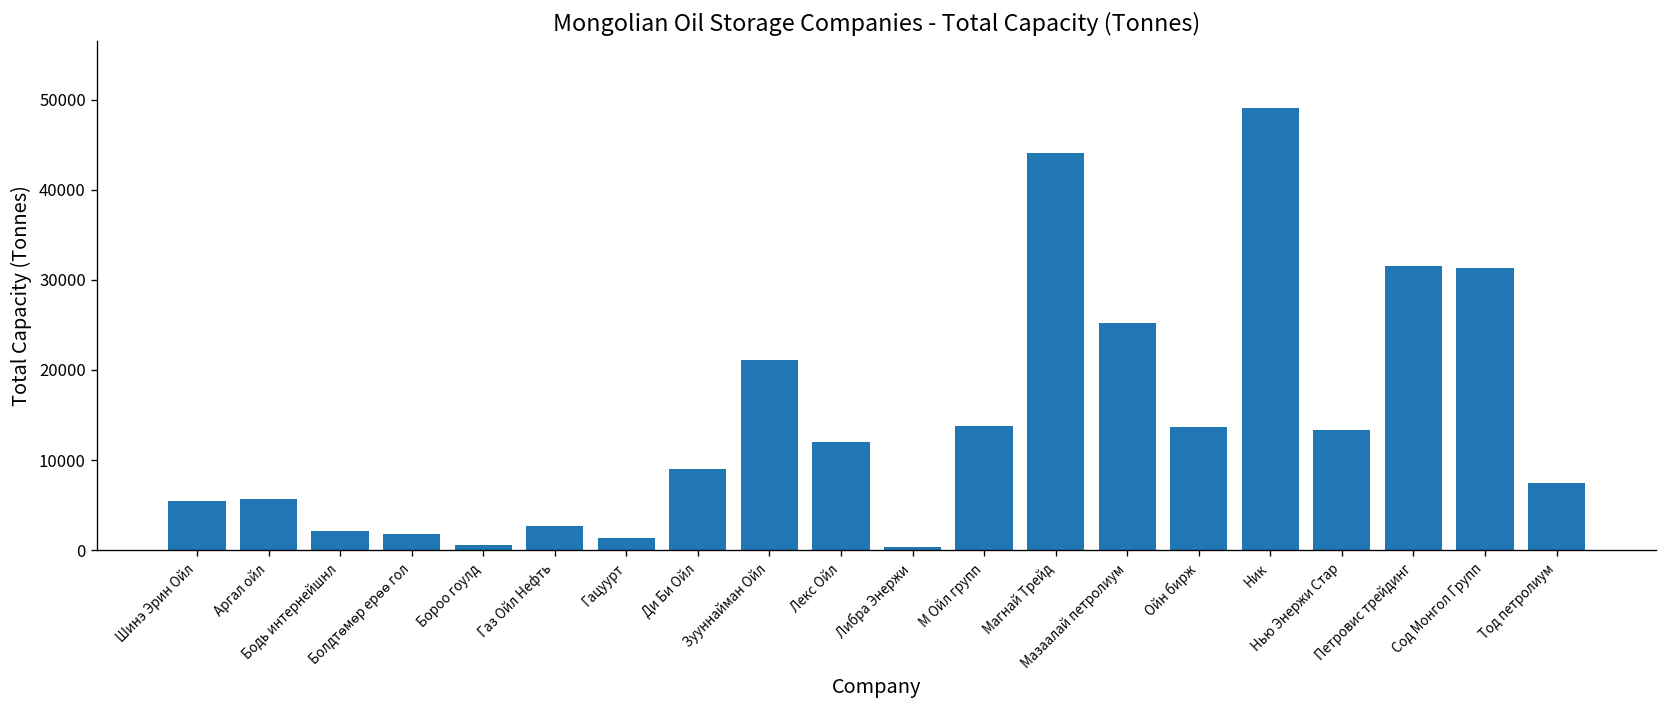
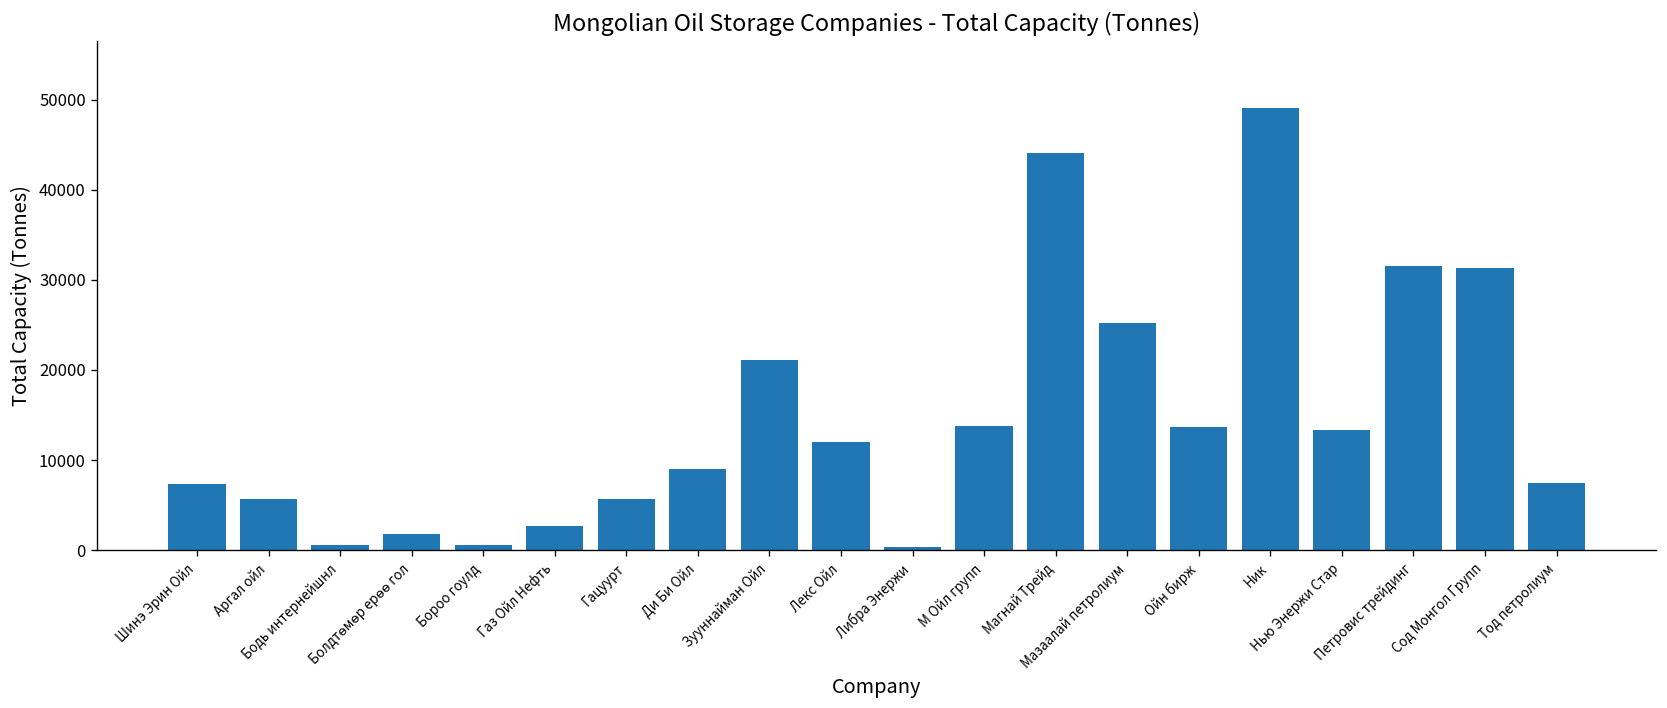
Шинэ Эрин Ойл: 6000 -> 7000
Бодь интернейшнл: 2000 -> 1000
Гацуурт: 1000 -> 6000
